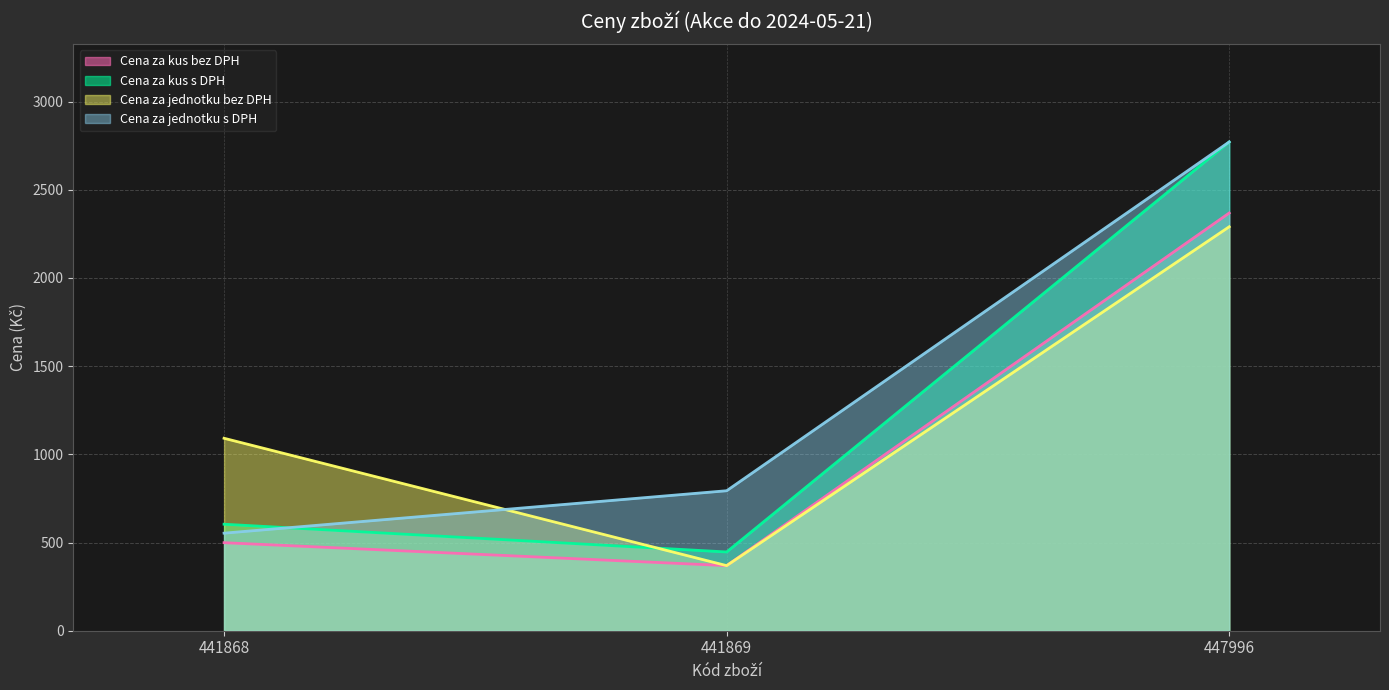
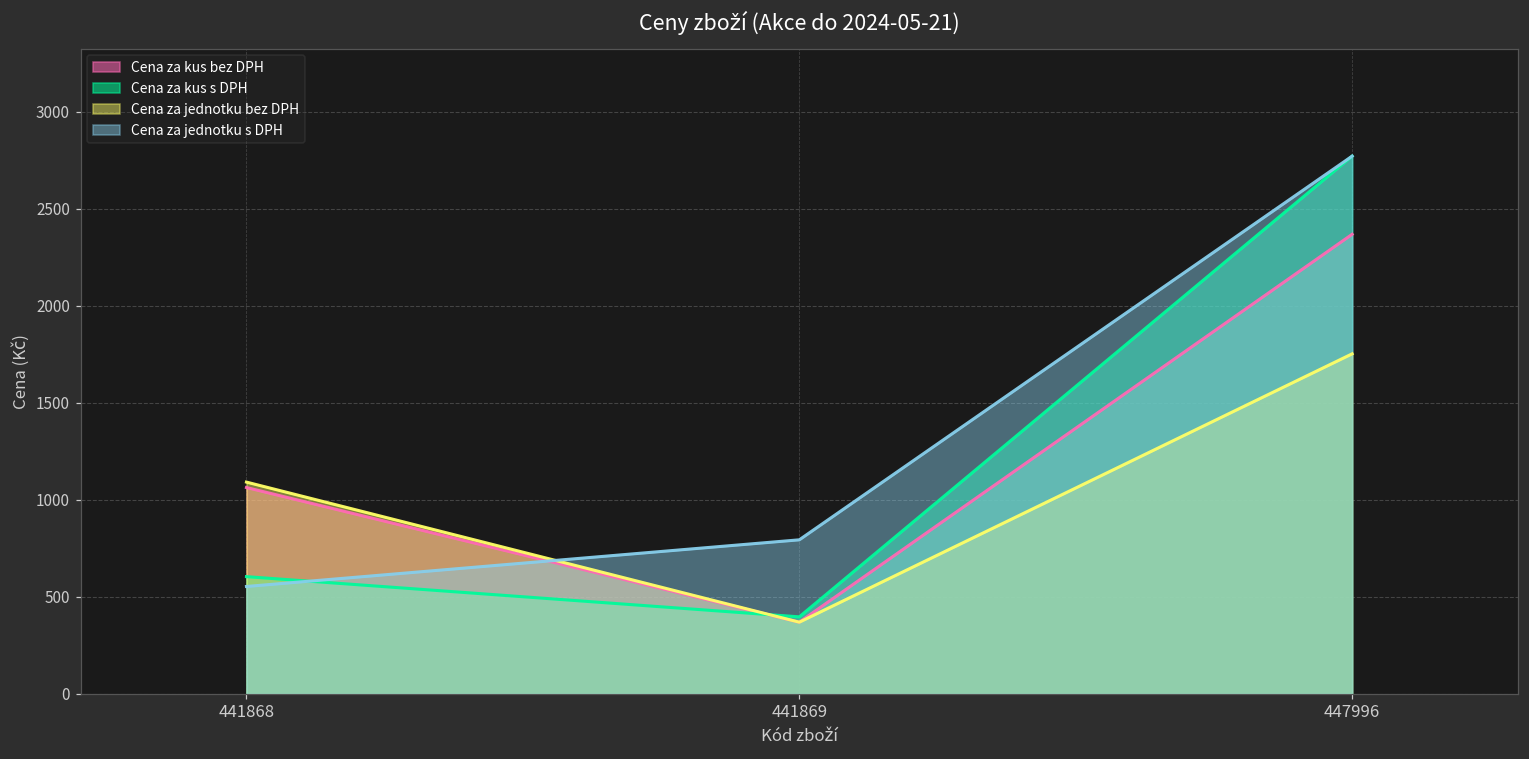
Cena za kus bez DPH, 441868: 500 -> 1060
Cena za kus s DPH, 441869: 450 -> 400
Cena za jednotku bez DPH, 447996: 2290 -> 1750
